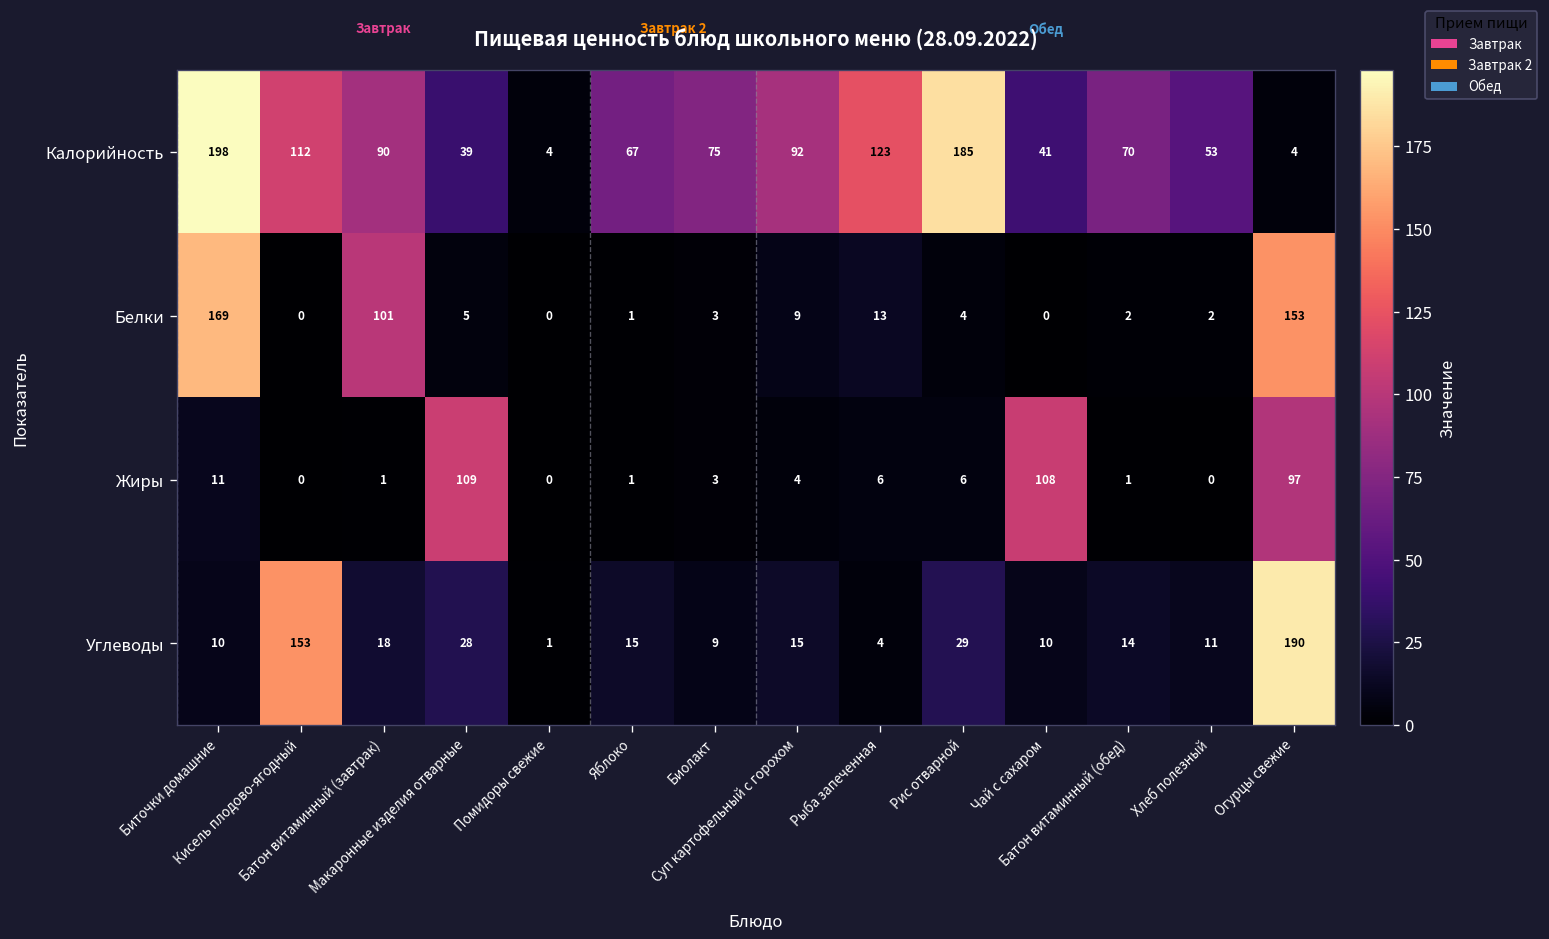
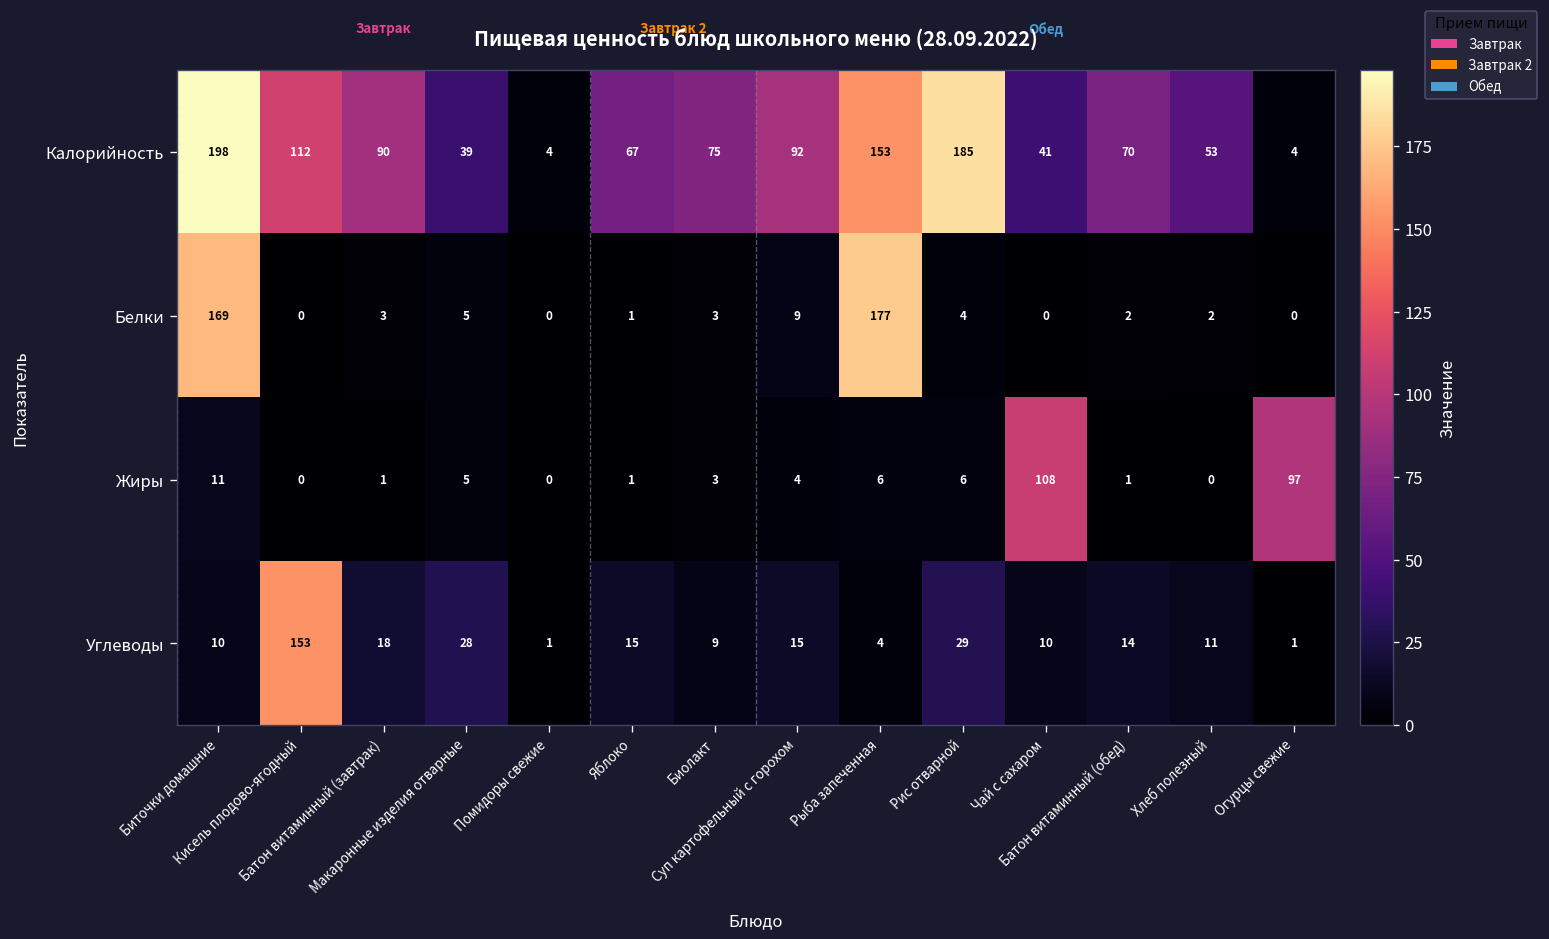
Калорийность, Рыба запеченная: 123 -> 153
Белки, Батон витаминный (завтрак): 101 -> 3
Белки, Рыба запеченная: 13 -> 177
Белки, Огурцы свежие: 153 -> 0
Жиры, Макаронные изделия отварные: 109 -> 5
Углеводы, Огурцы свежие: 190 -> 1
